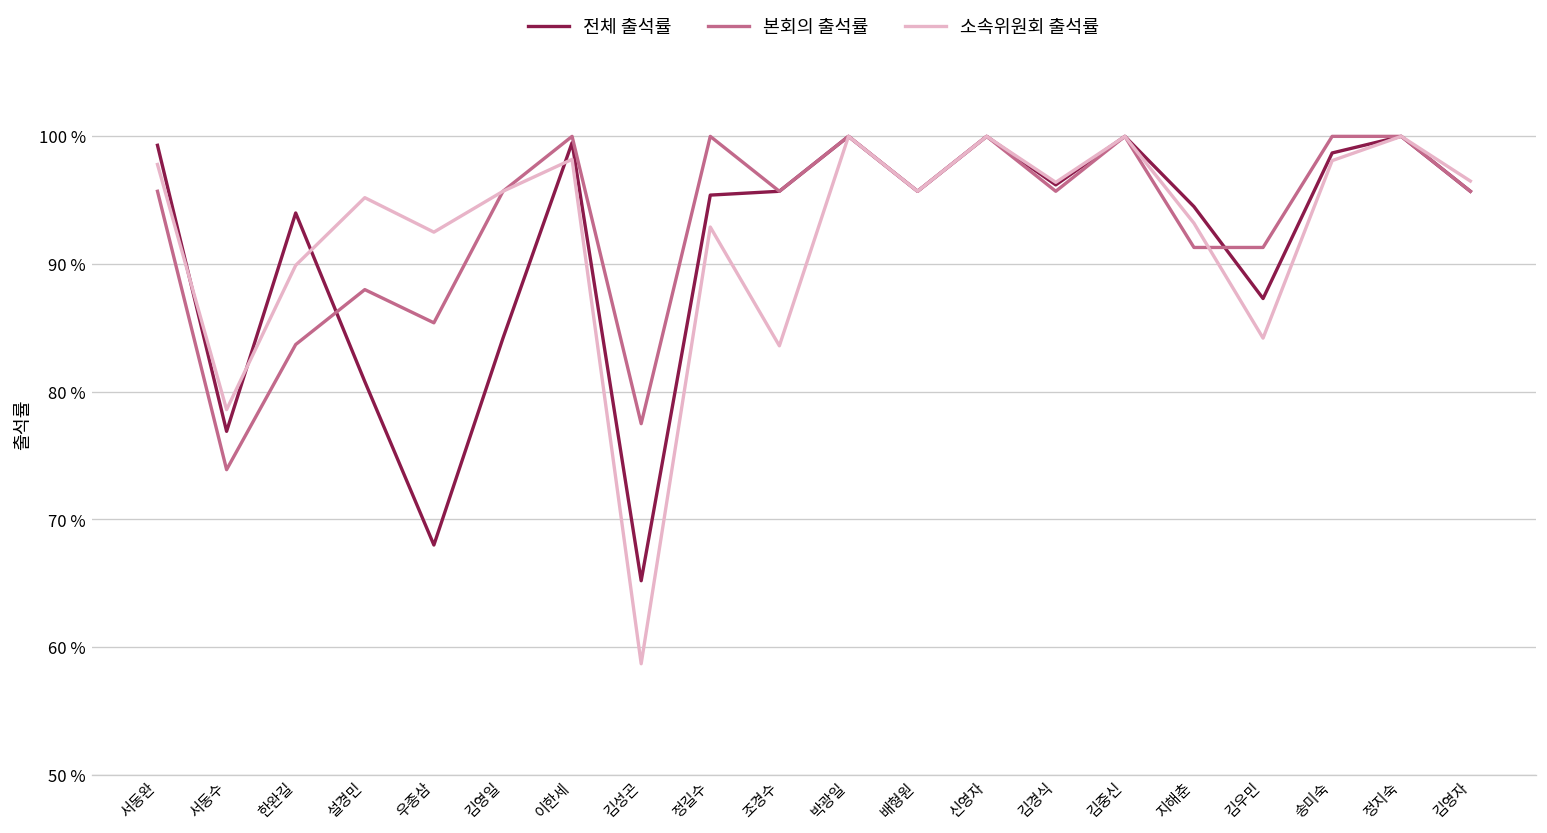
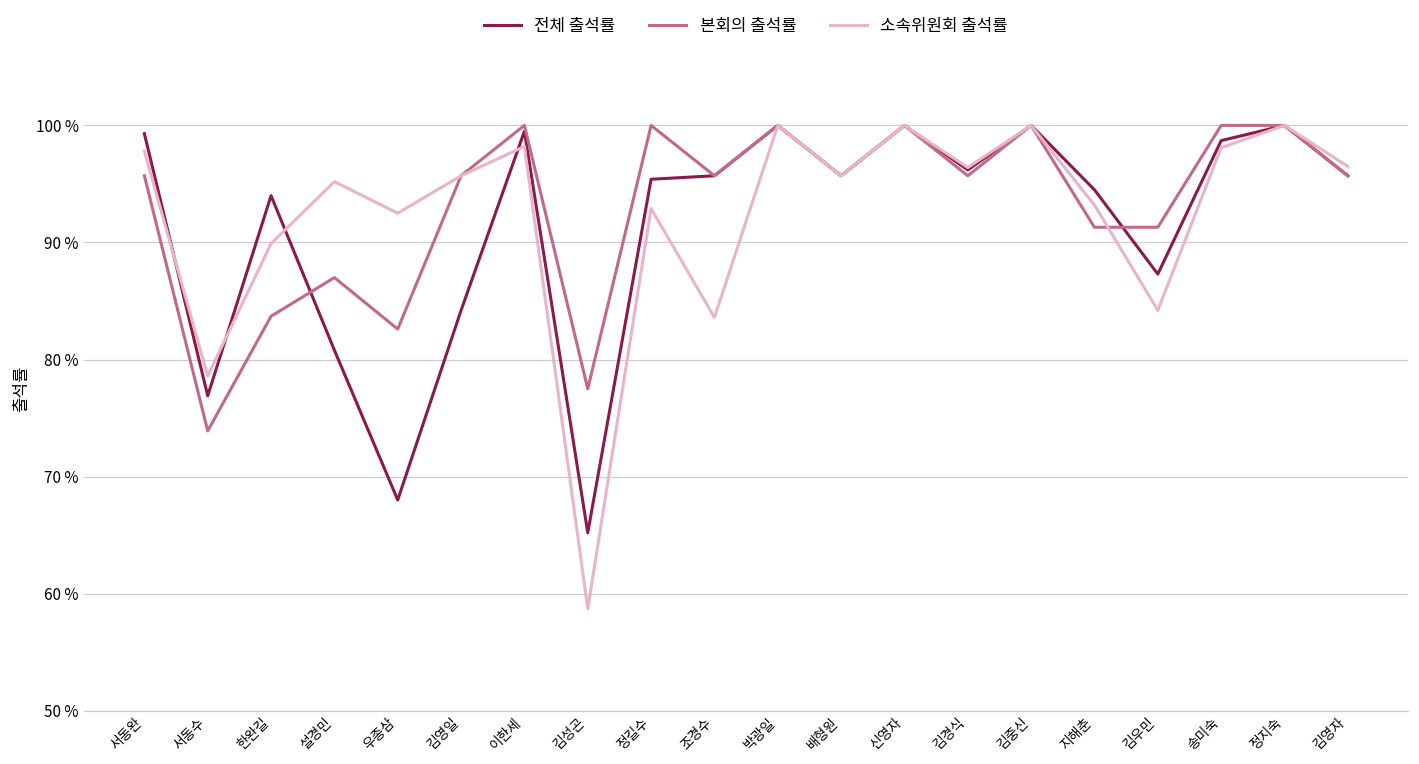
본회의 출석률, 설경민: 88.0 % -> 87.0 %
본회의 출석률, 우종삼: 85.4 % -> 82.6 %
